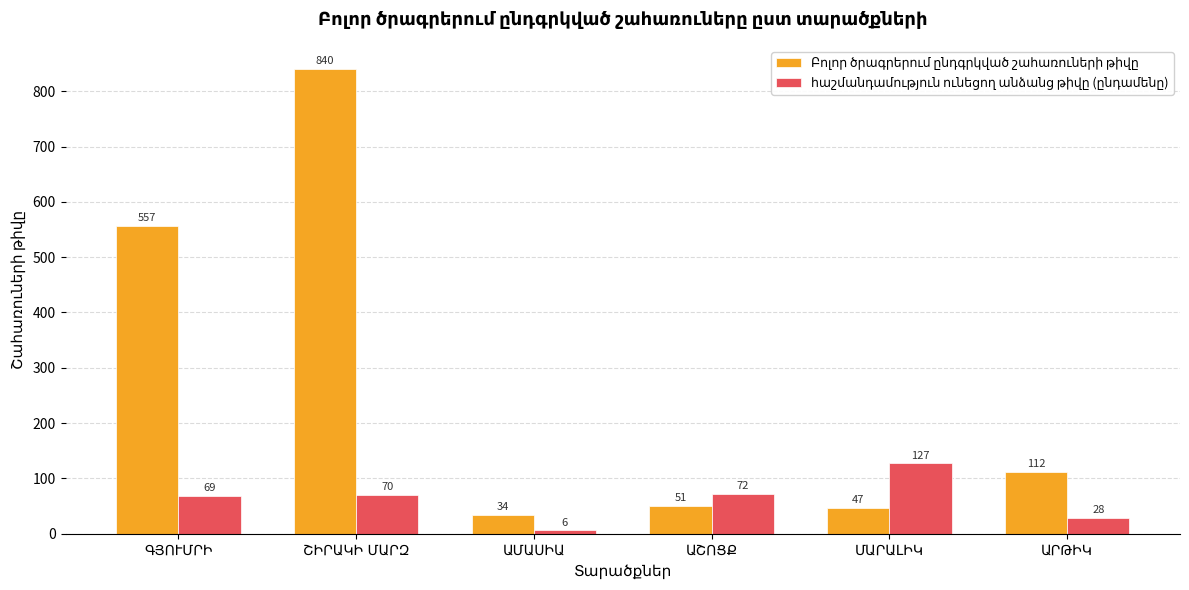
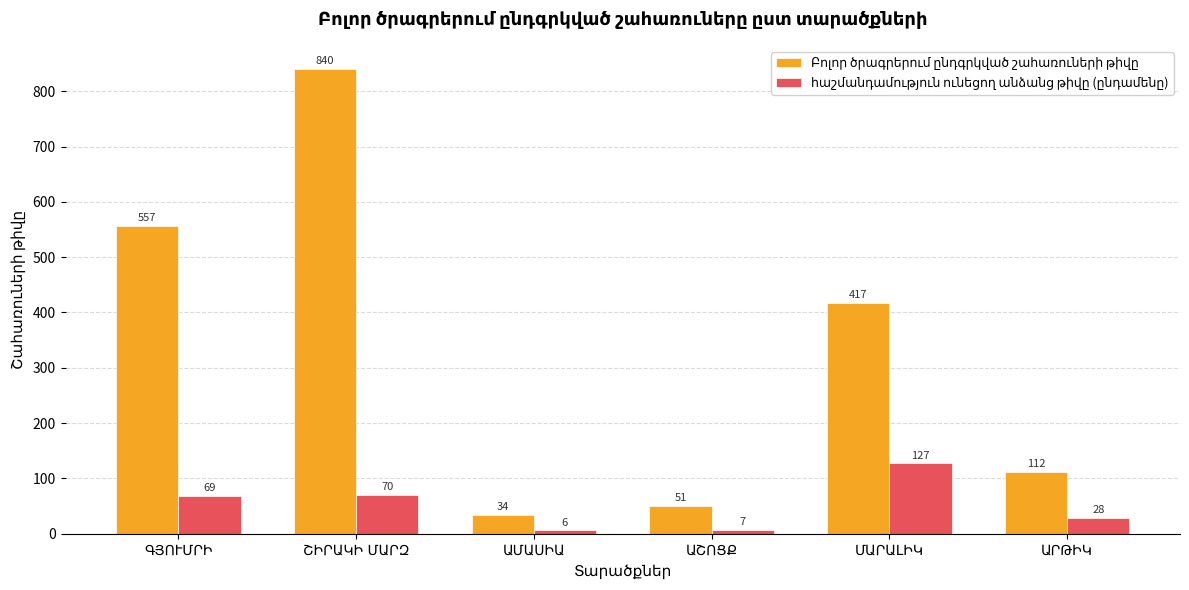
հաշմանդամություն ունեցող անձանց թիվը (ընդամենը), ԱՇՈՑՔ: 72 -> 7
Բոլոր ծրագրերում ընդգրկված շահառուների թիվը, ՄԱՐԱԼԻԿ: 47 -> 417
